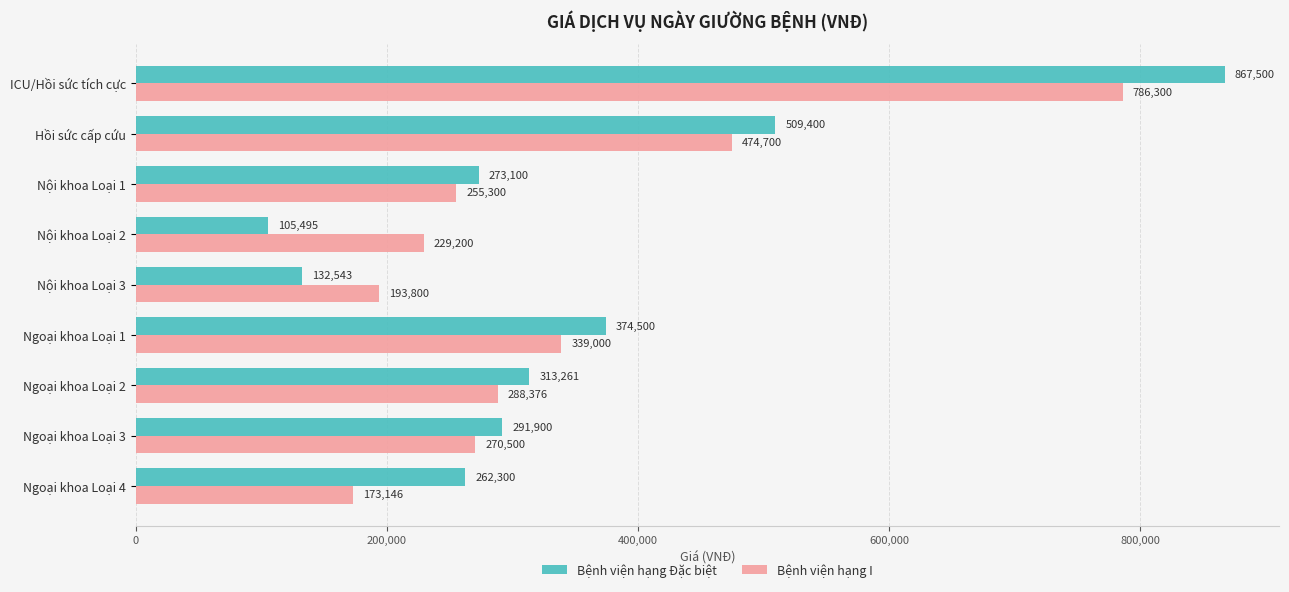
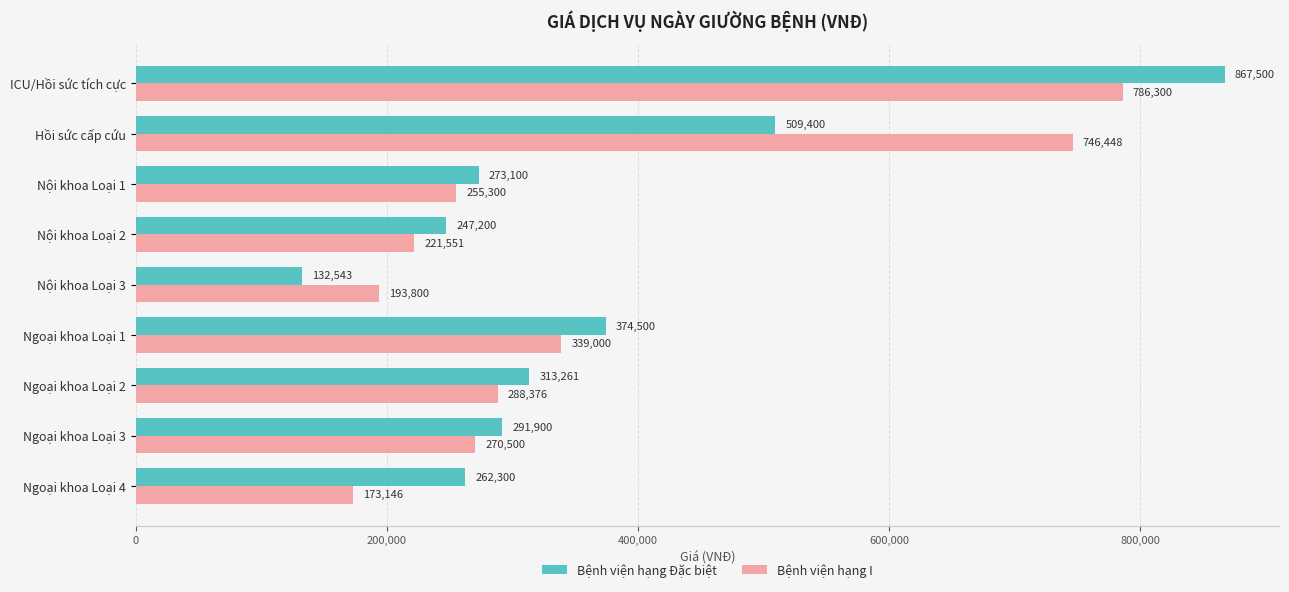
Bệnh viện hạng I, Hồi sức cấp cứu: 474,700 -> 746,448
Bệnh viện hạng Đặc biệt, Nội khoa Loại 2: 105,495 -> 247,200
Bệnh viện hạng I, Nội khoa Loại 2: 229,200 -> 221,551
